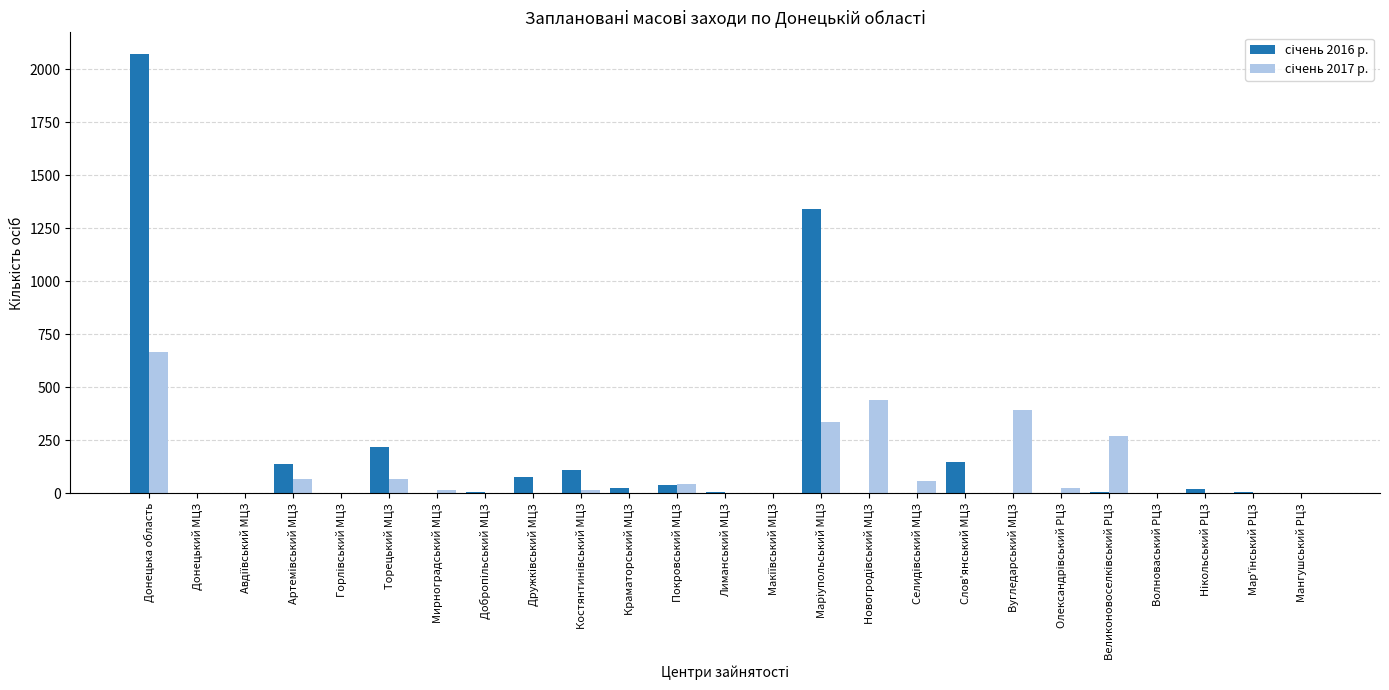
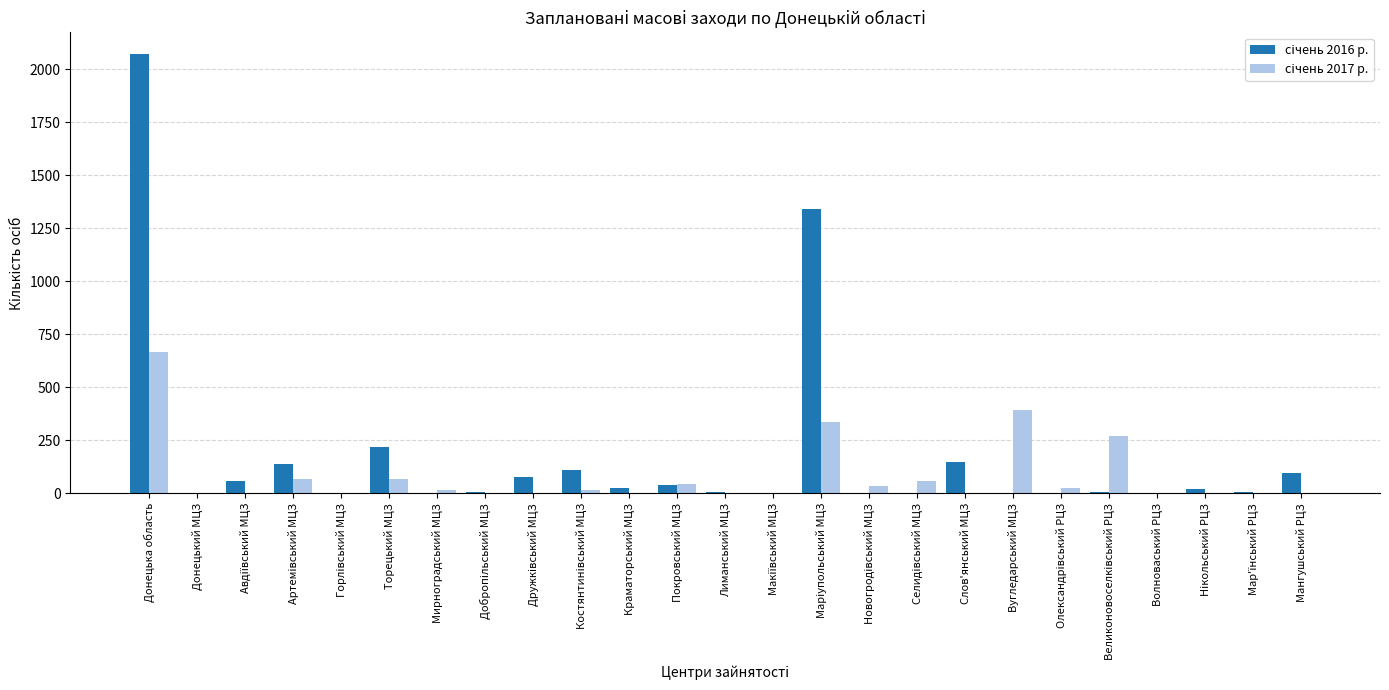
січень 2016 р., Авдіївський МЦЗ: 0 -> 60
січень 2017 р., Новогродівський МЦЗ: 440 -> 30
січень 2016 р., Мангушський РЦЗ: 0 -> 100
